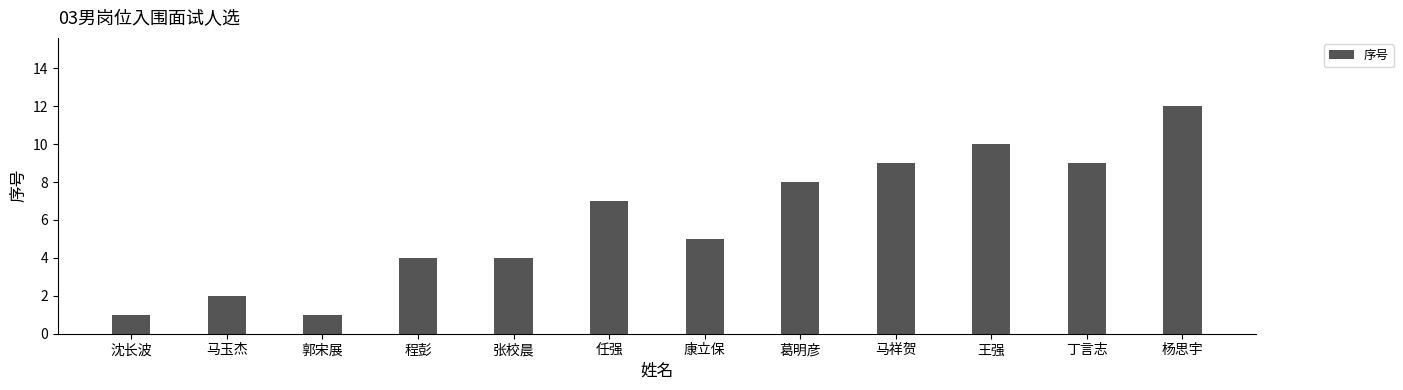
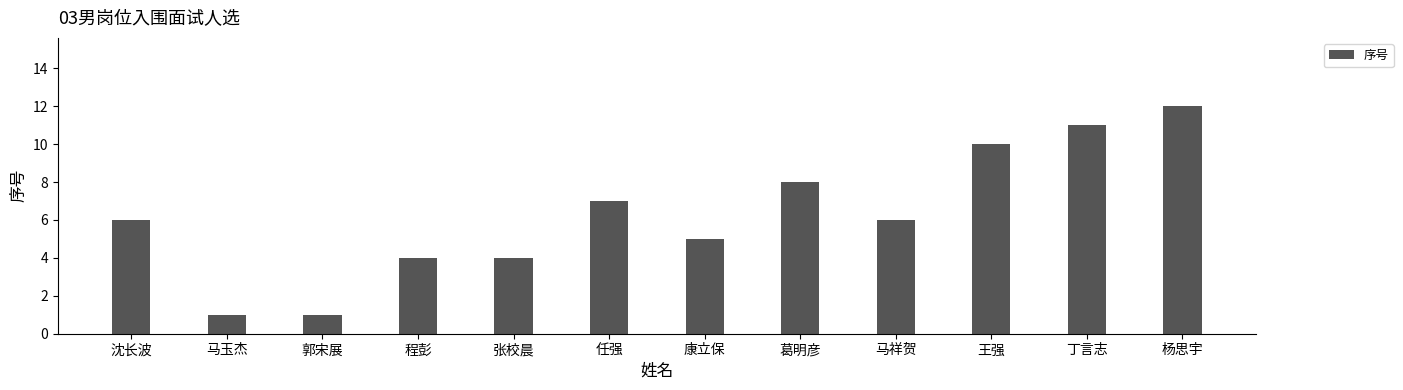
沈长波: 1 -> 6
马玉杰: 2 -> 1
马祥贺: 9 -> 6
丁言志: 9 -> 11
